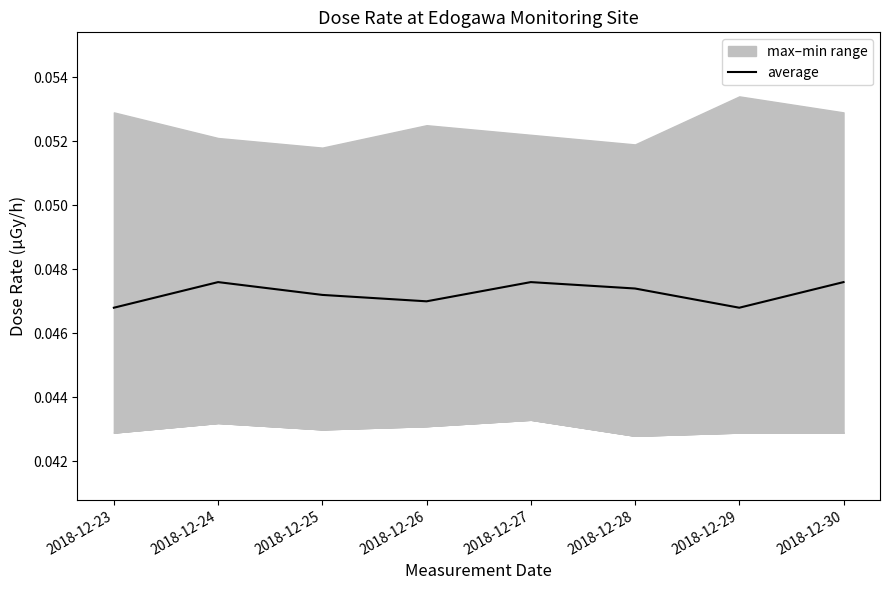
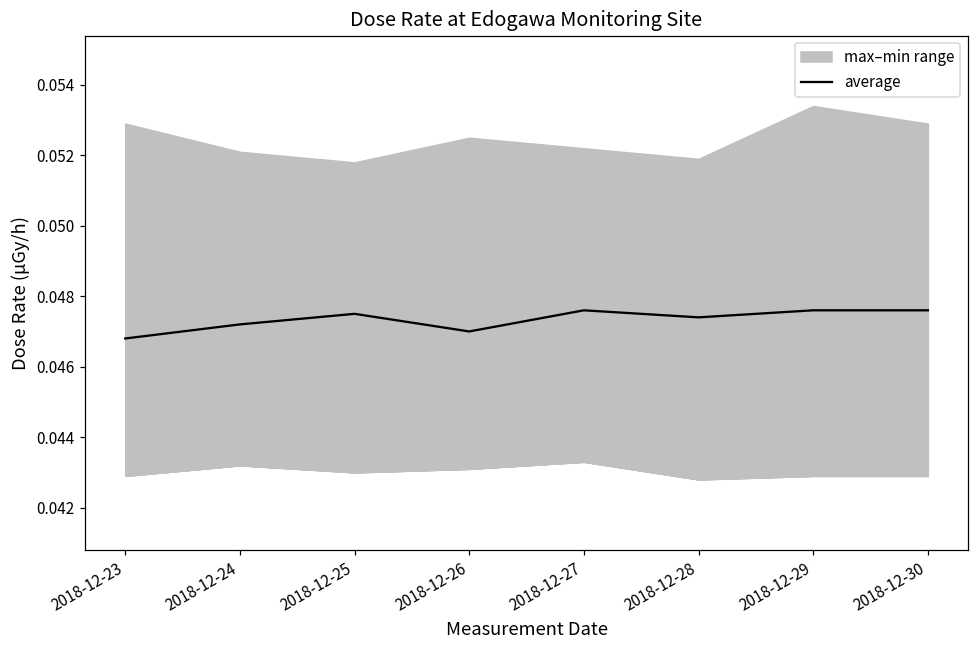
average, 2018-12-24: 0.0476 -> 0.0472
average, 2018-12-25: 0.0472 -> 0.0475
average, 2018-12-29: 0.0468 -> 0.0476
